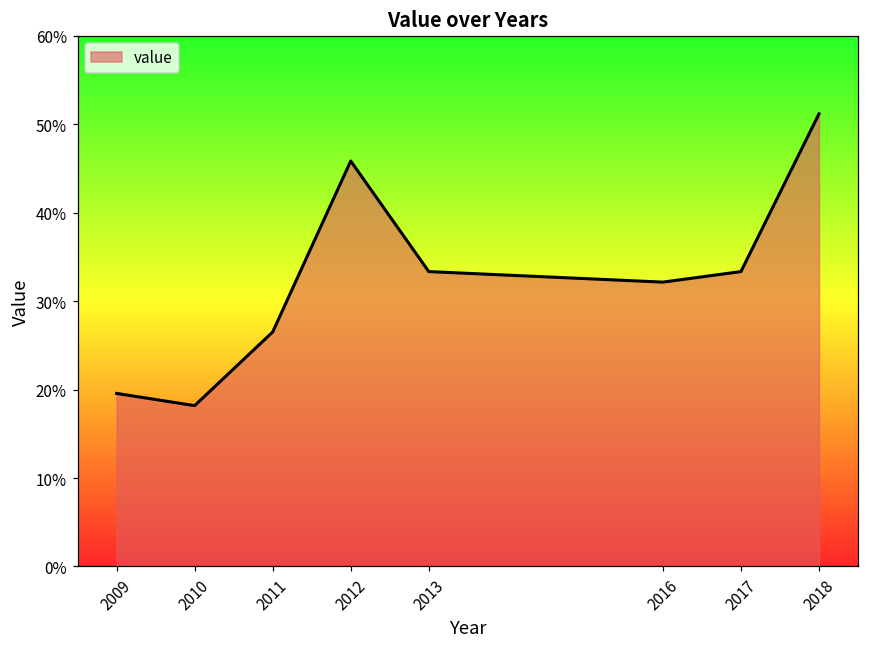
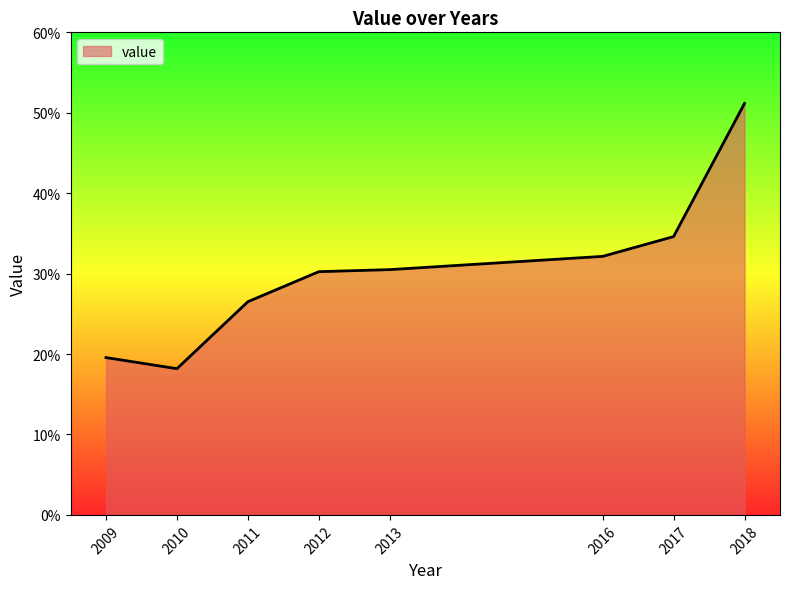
2012: 46% -> 30%
2013: 33% -> 30%
2017: 33% -> 35%
